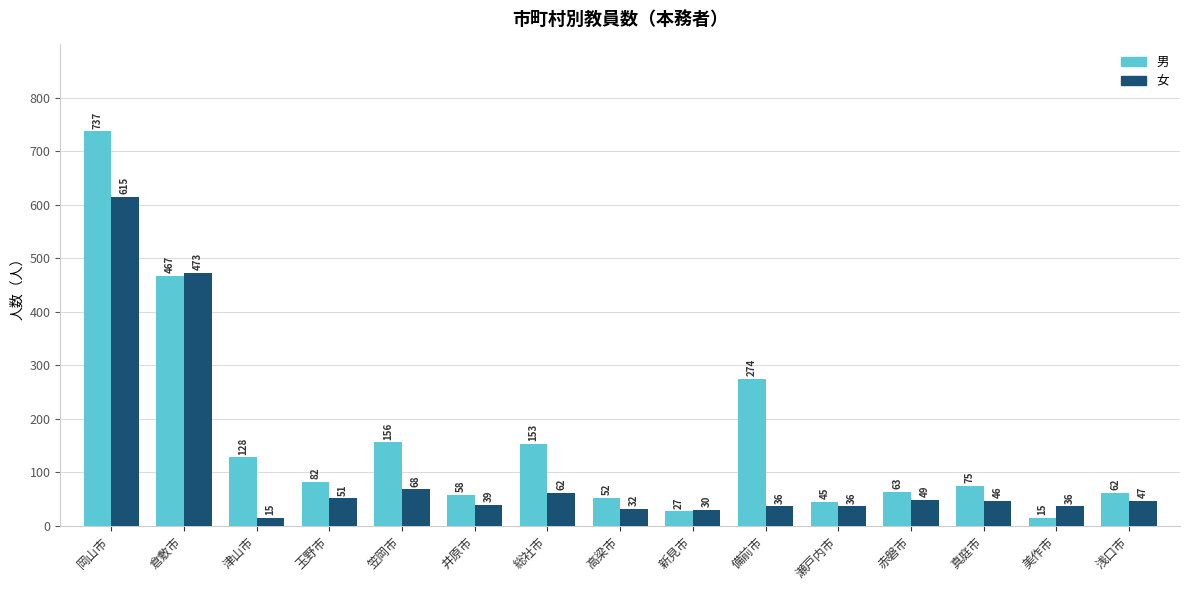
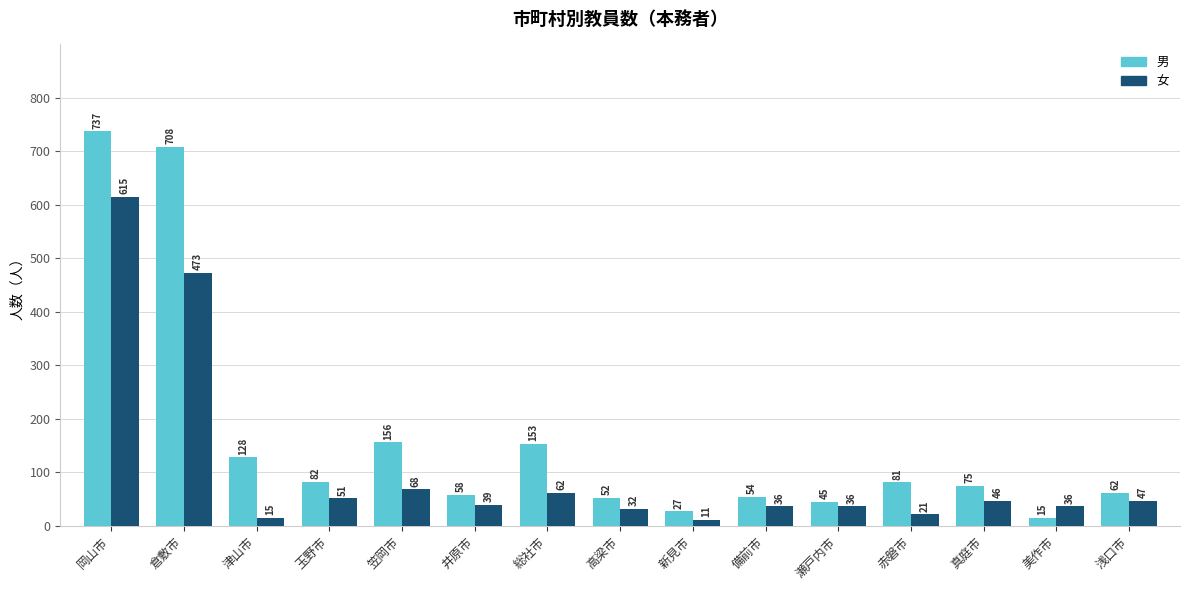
男, 倉敷市: 467 -> 708
女, 新見市: 30 -> 11
男, 備前市: 274 -> 54
男, 赤磐市: 63 -> 81
女, 赤磐市: 49 -> 21
